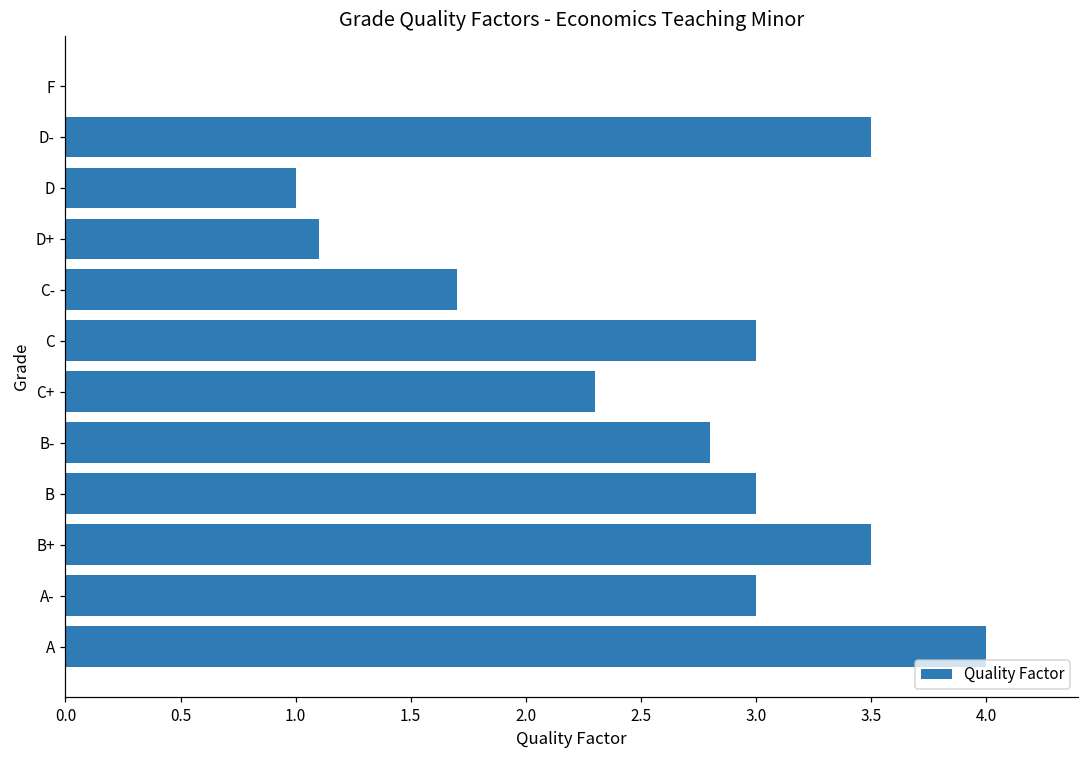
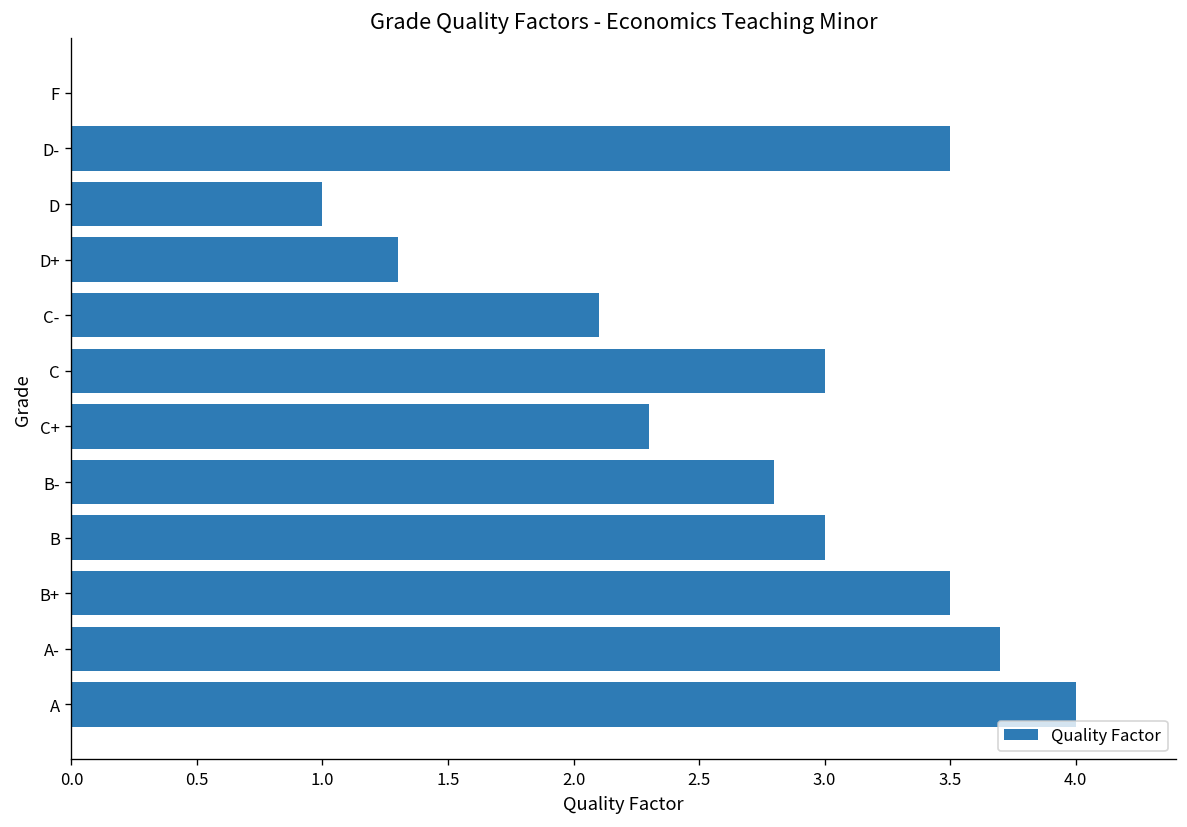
D+: 1.1 -> 1.3
C-: 1.7 -> 2.1
A-: 3.0 -> 3.7
